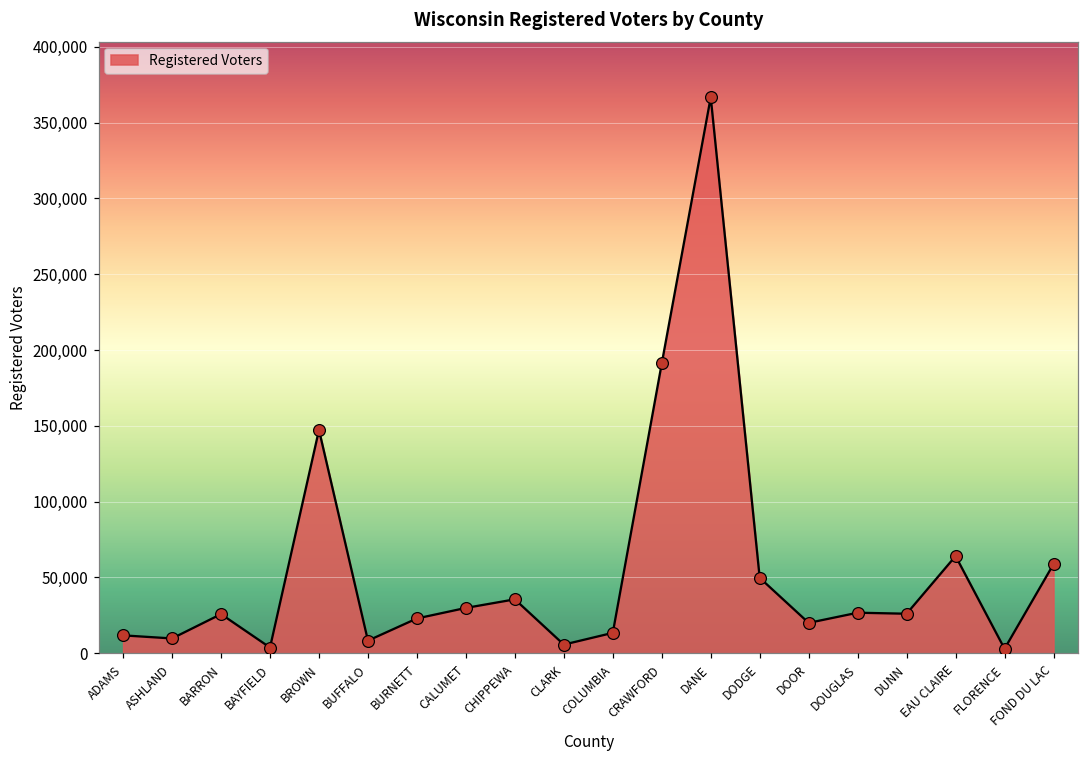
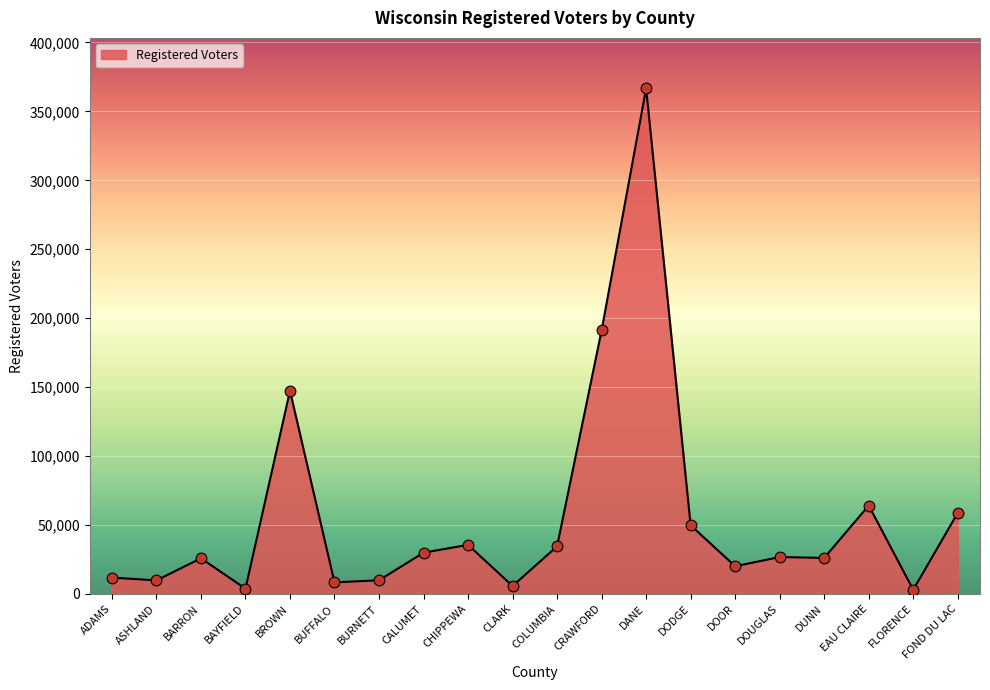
BURNETT: 23,000 -> 10,000
COLUMBIA: 13,000 -> 35,000
